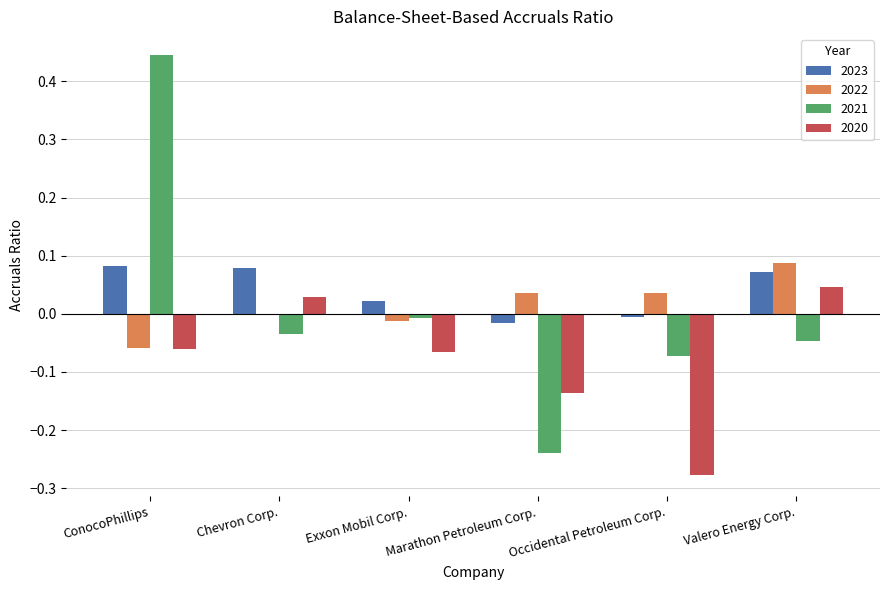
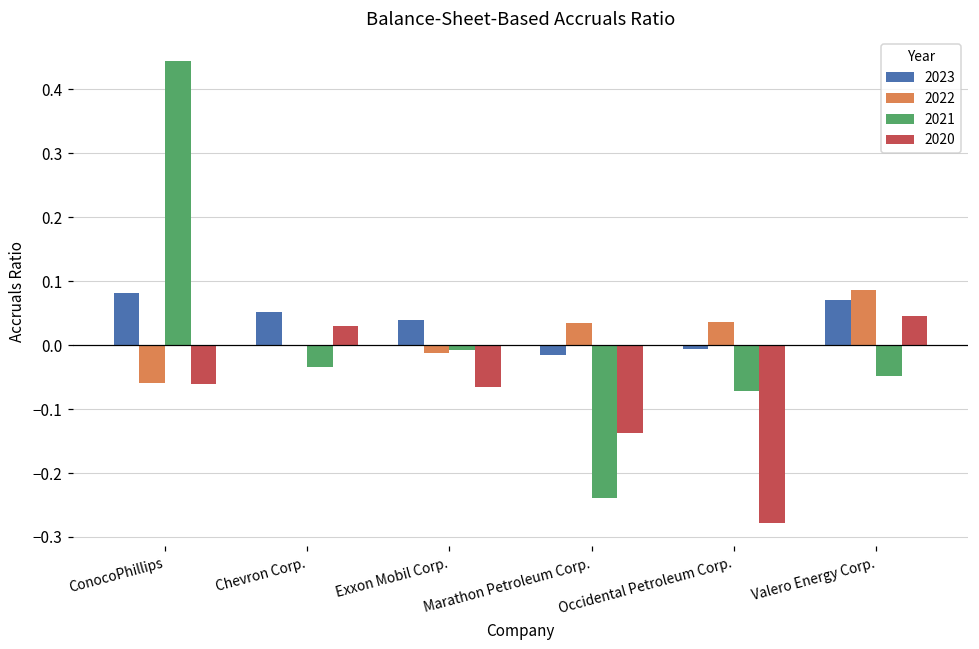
2023, Chevron Corp.: 0.08 -> 0.05
2023, Exxon Mobil Corp.: 0.02 -> 0.04
